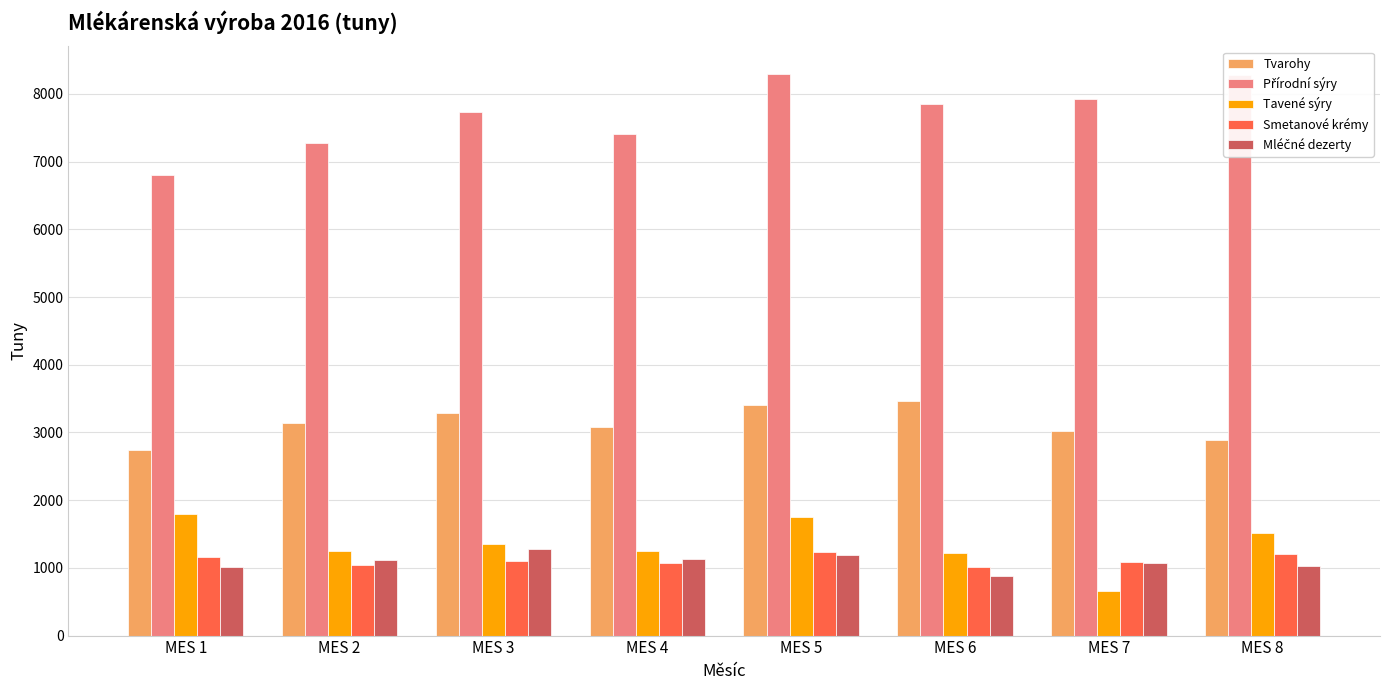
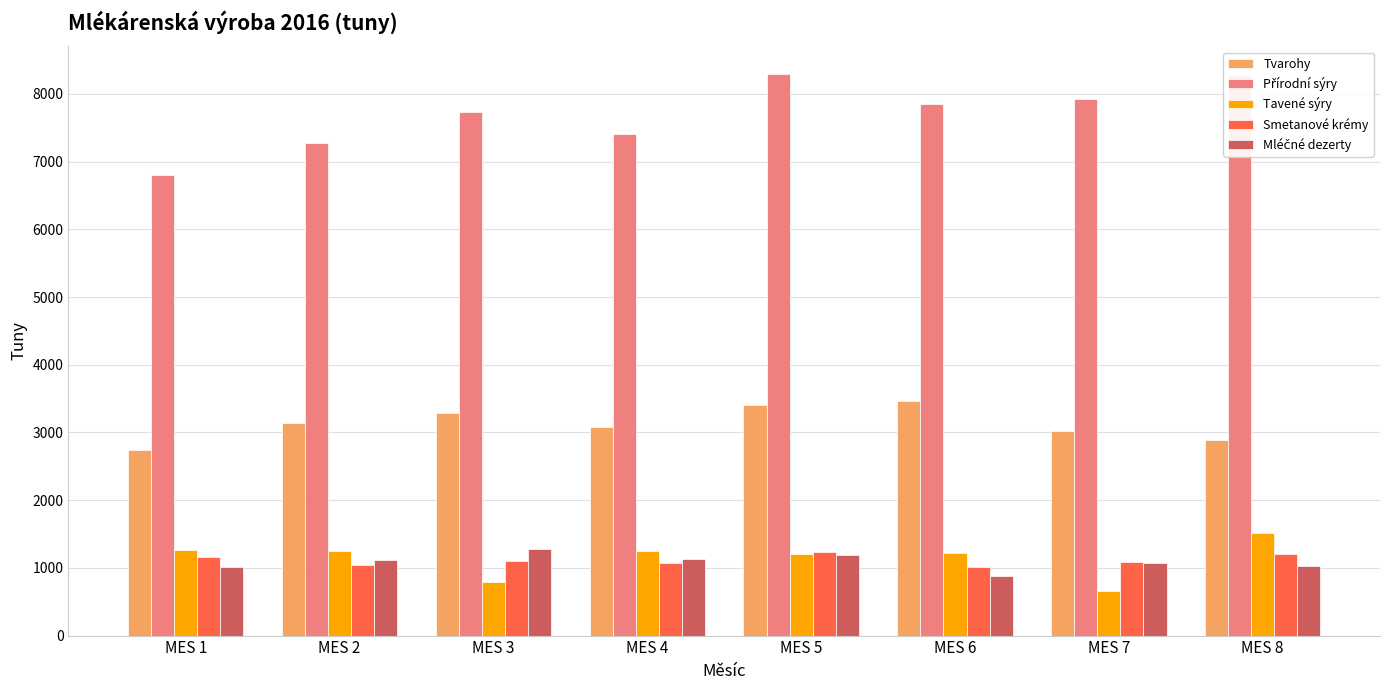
Tavené sýry, MES 1: 1800 -> 1300
Tavené sýry, MES 3: 1400 -> 800
Tavené sýry, MES 5: 1800 -> 1200
